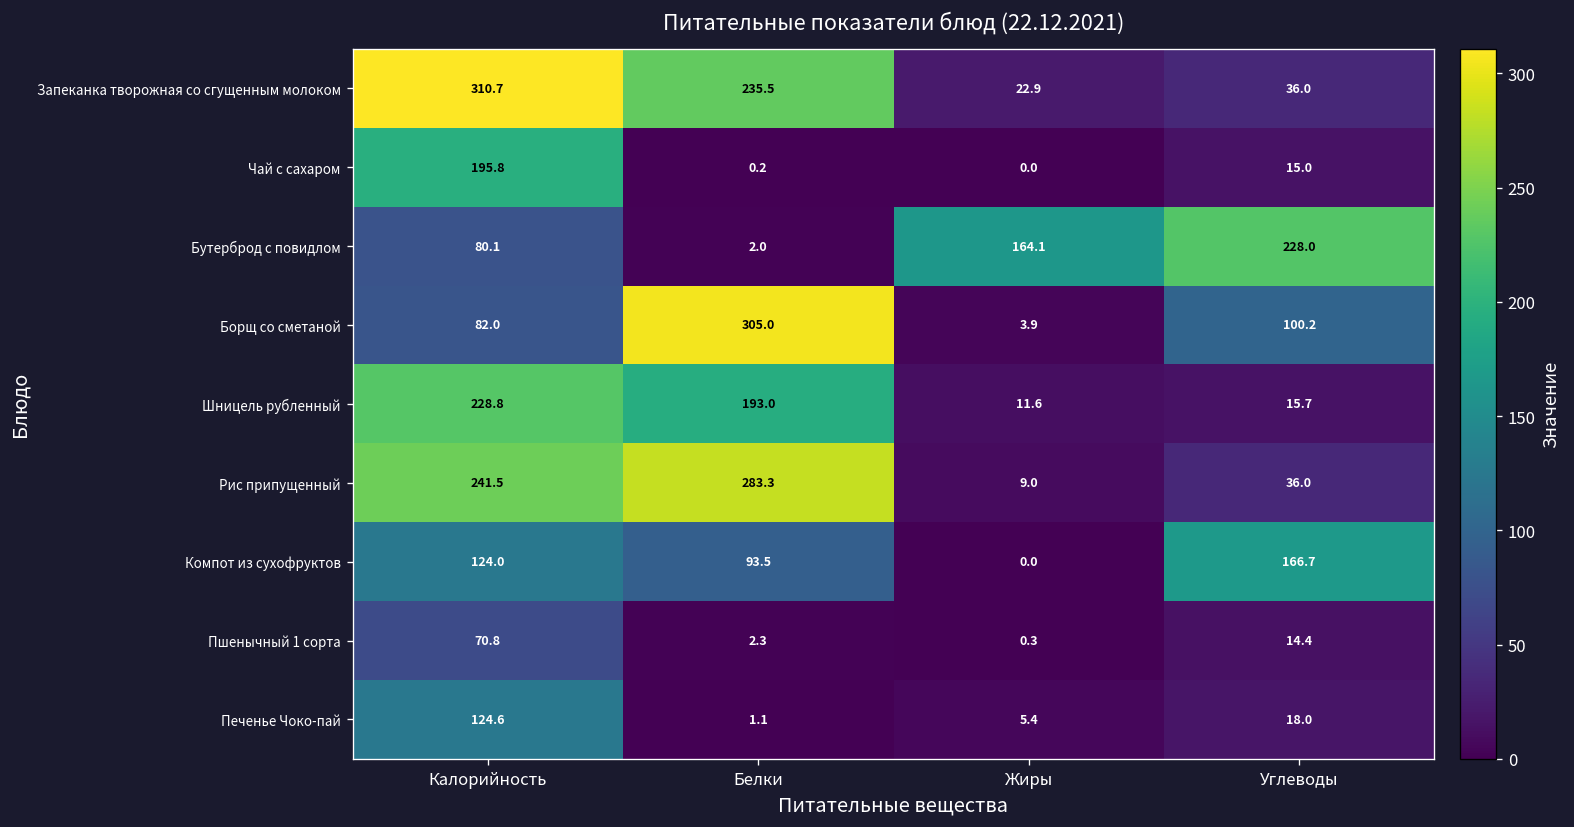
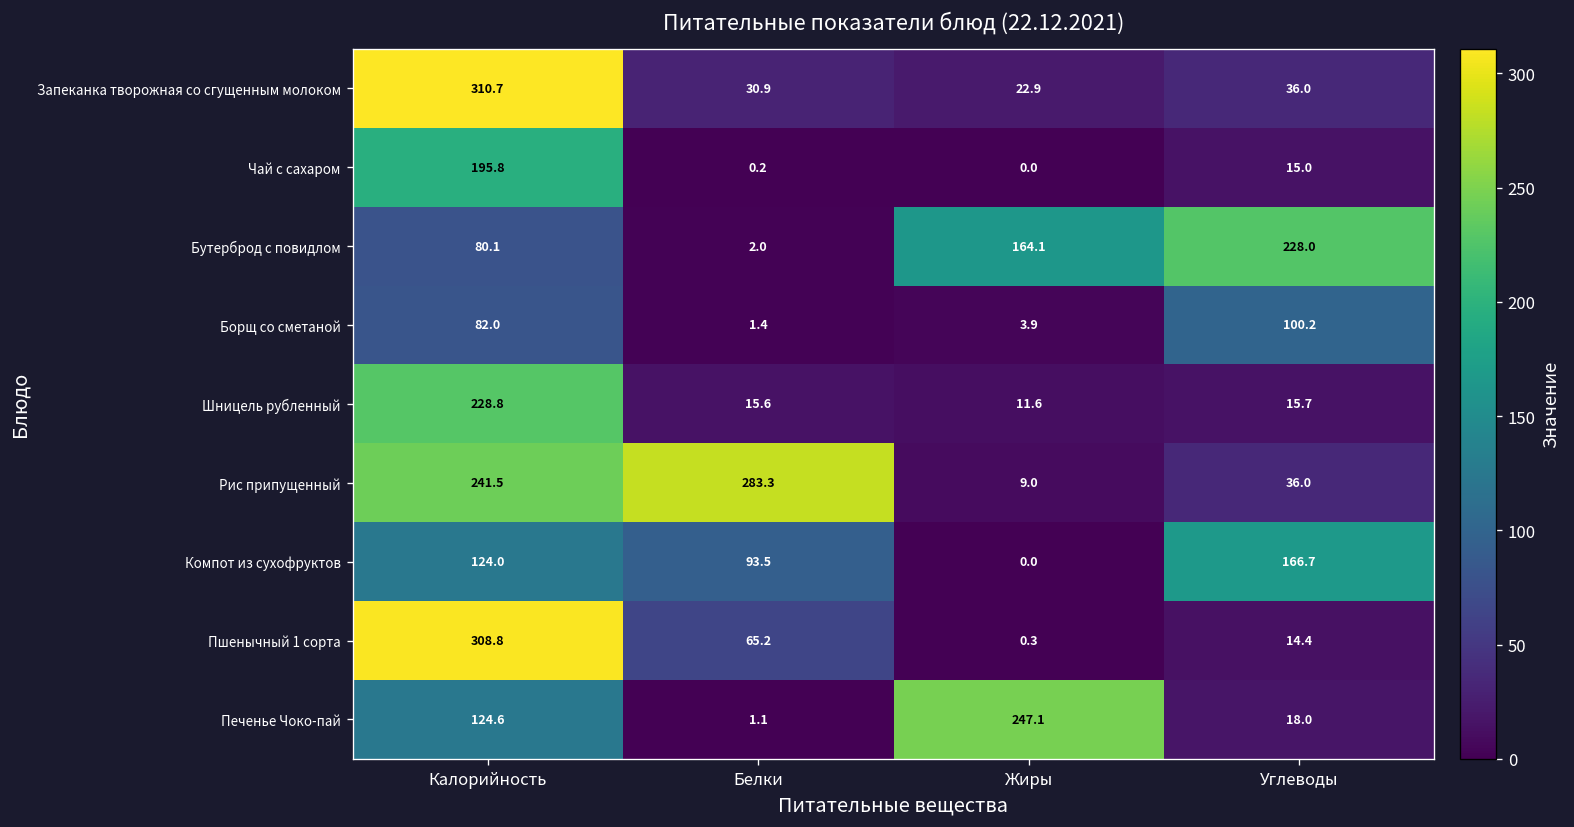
Запеканка творожная со сгущенным молоком, Белки: 235.5 -> 30.9
Борщ со сметаной, Белки: 305.0 -> 1.4
Шницель рубленный, Белки: 193.0 -> 15.6
Пшенычный 1 сорта, Калорийность: 70.8 -> 308.8
Пшенычный 1 сорта, Белки: 2.3 -> 65.2
Печенье Чоко-пай, Жиры: 5.4 -> 247.1
